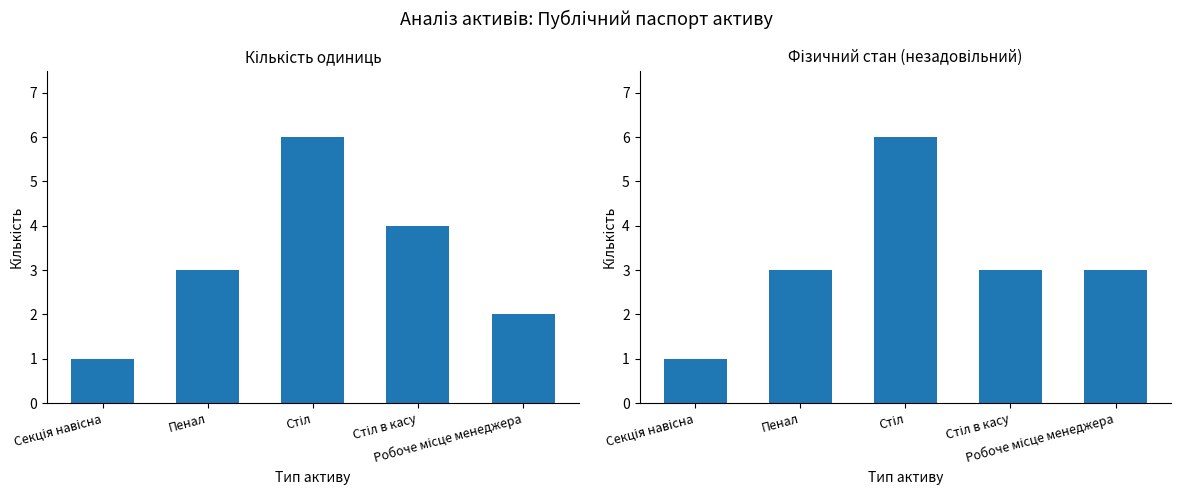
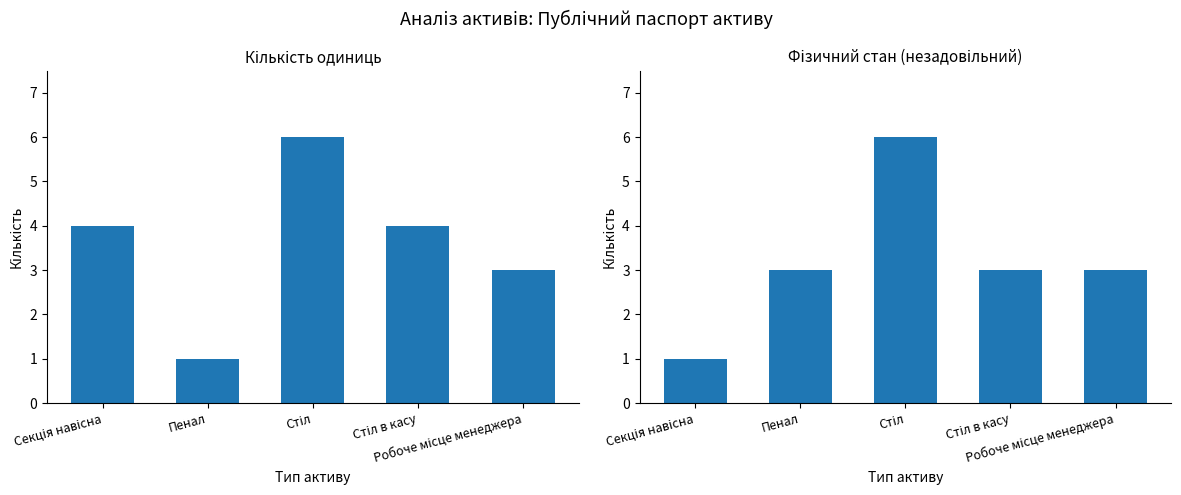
Кількість одиниць, Секція навісна: 1 -> 4
Кількість одиниць, Пенал: 3 -> 1
Кількість одиниць, Робоче місце менеджера: 2 -> 3
